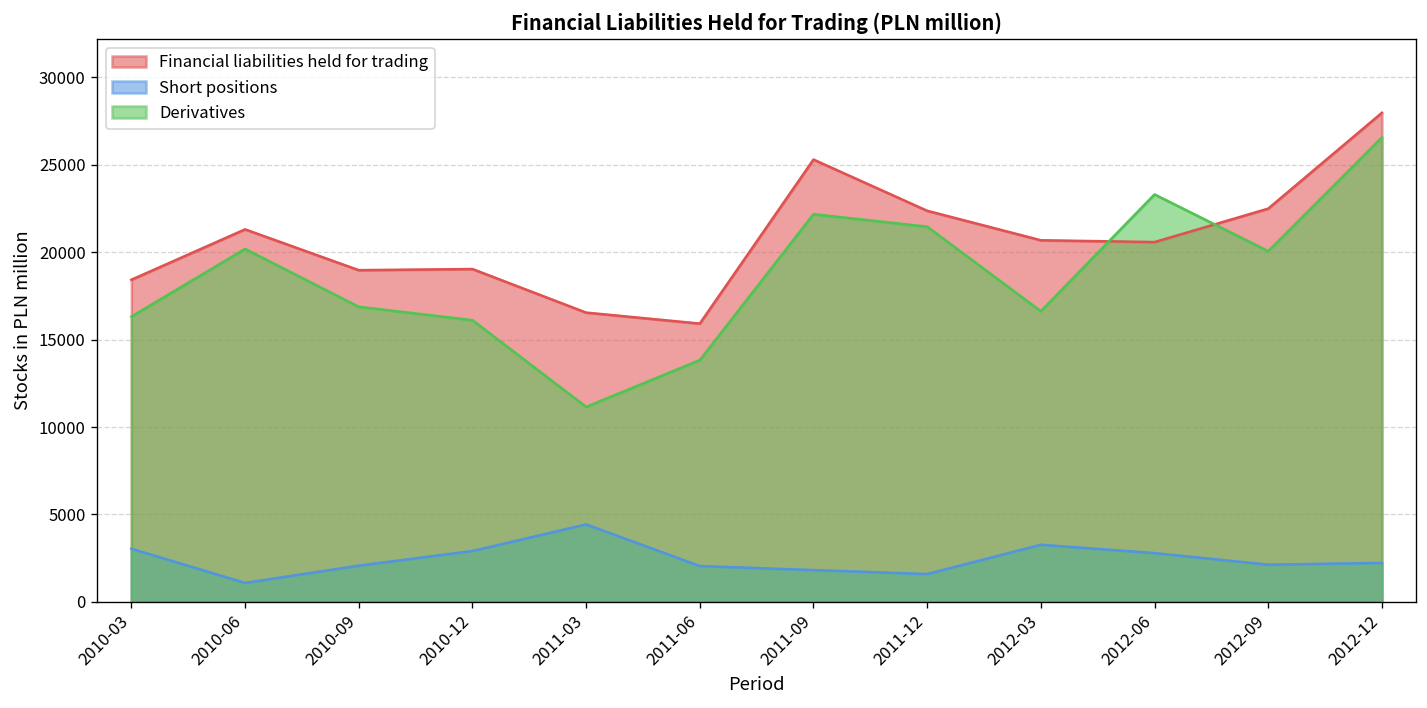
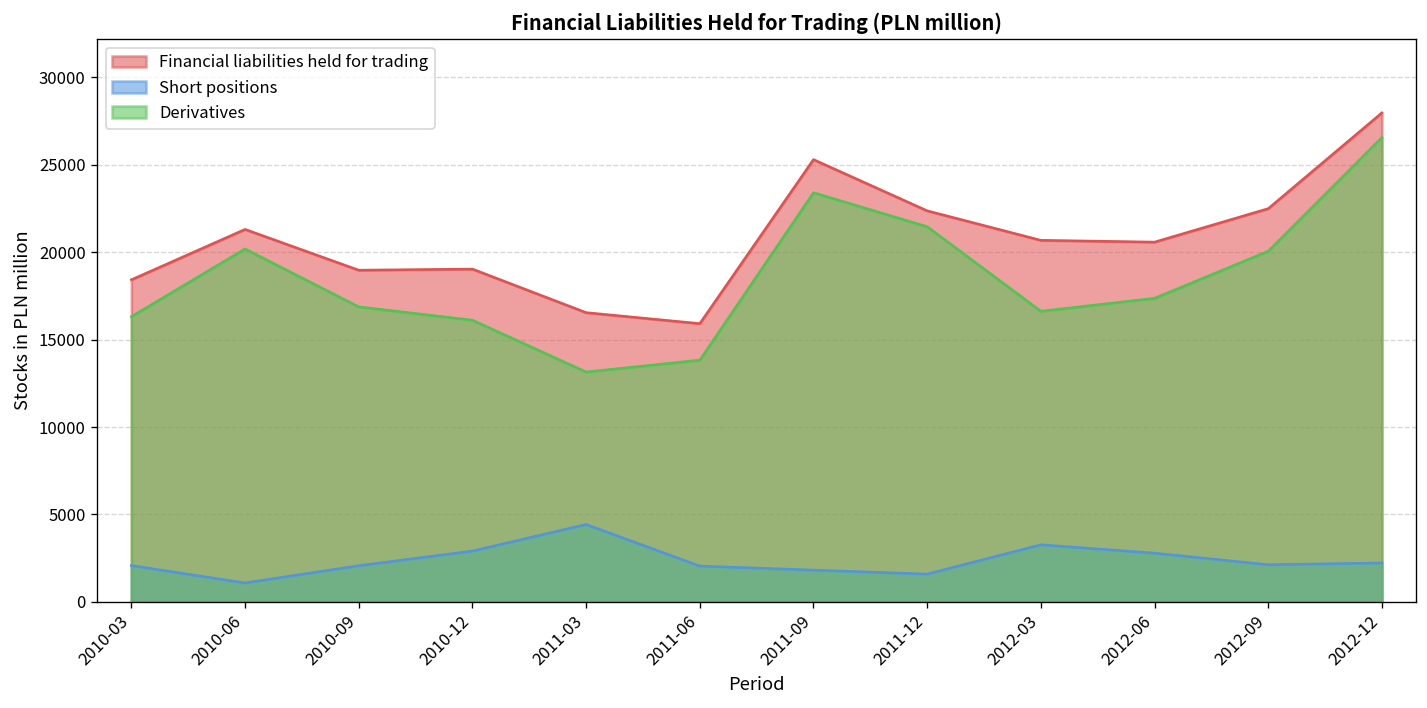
Short positions, 2010-03: 3000 -> 2100
Derivatives, 2011-03: 11200 -> 13100
Derivatives, 2011-09: 22200 -> 23400
Derivatives, 2012-06: 23300 -> 17400
